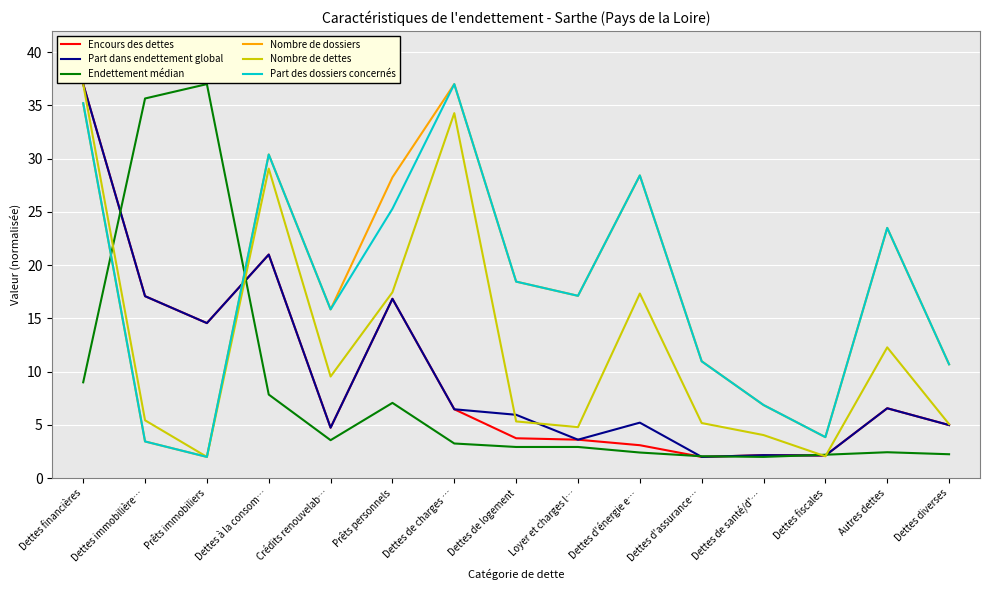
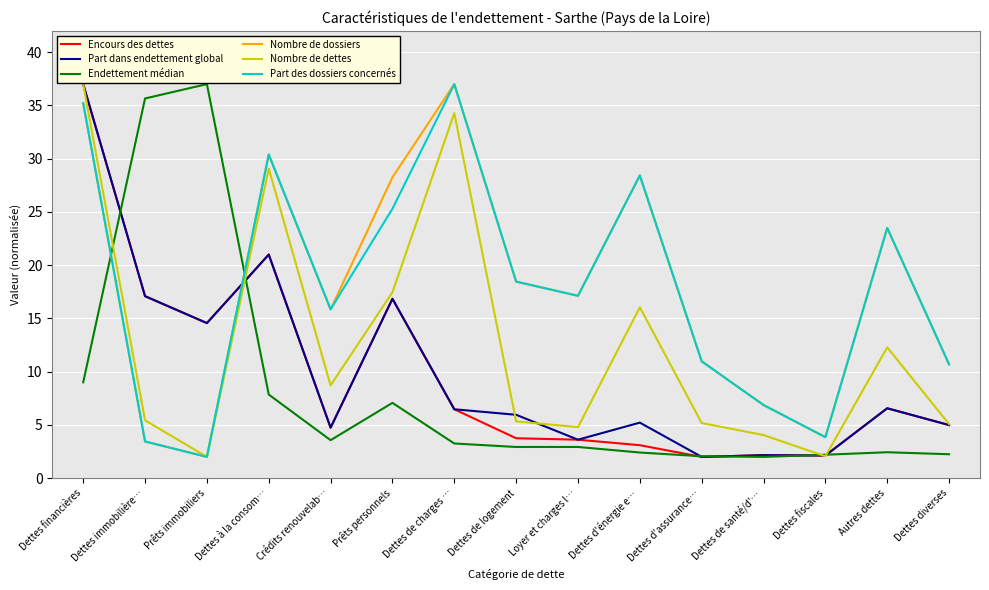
Nombre de dettes, Crédits renouvelab…: 9.5 -> 8.7
Nombre de dettes, Dettes d'énergie e…: 17.3 -> 16.0
